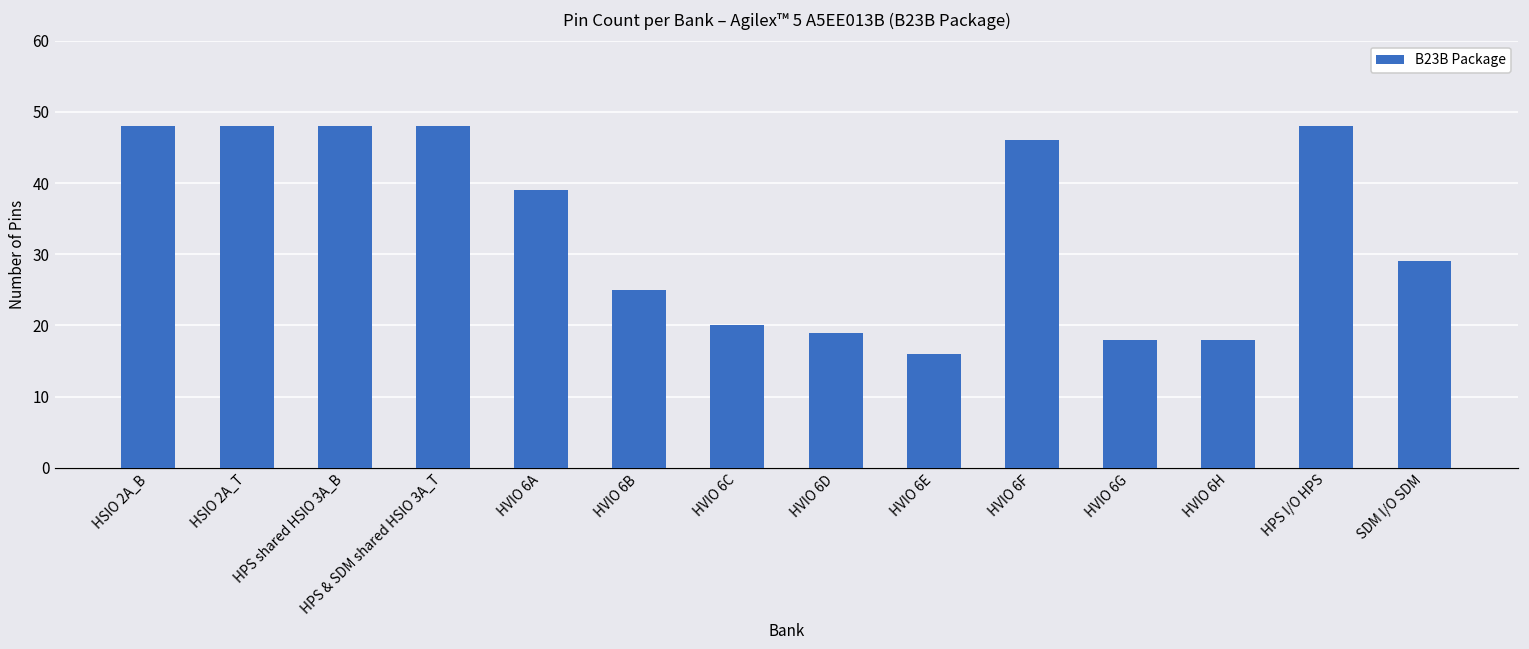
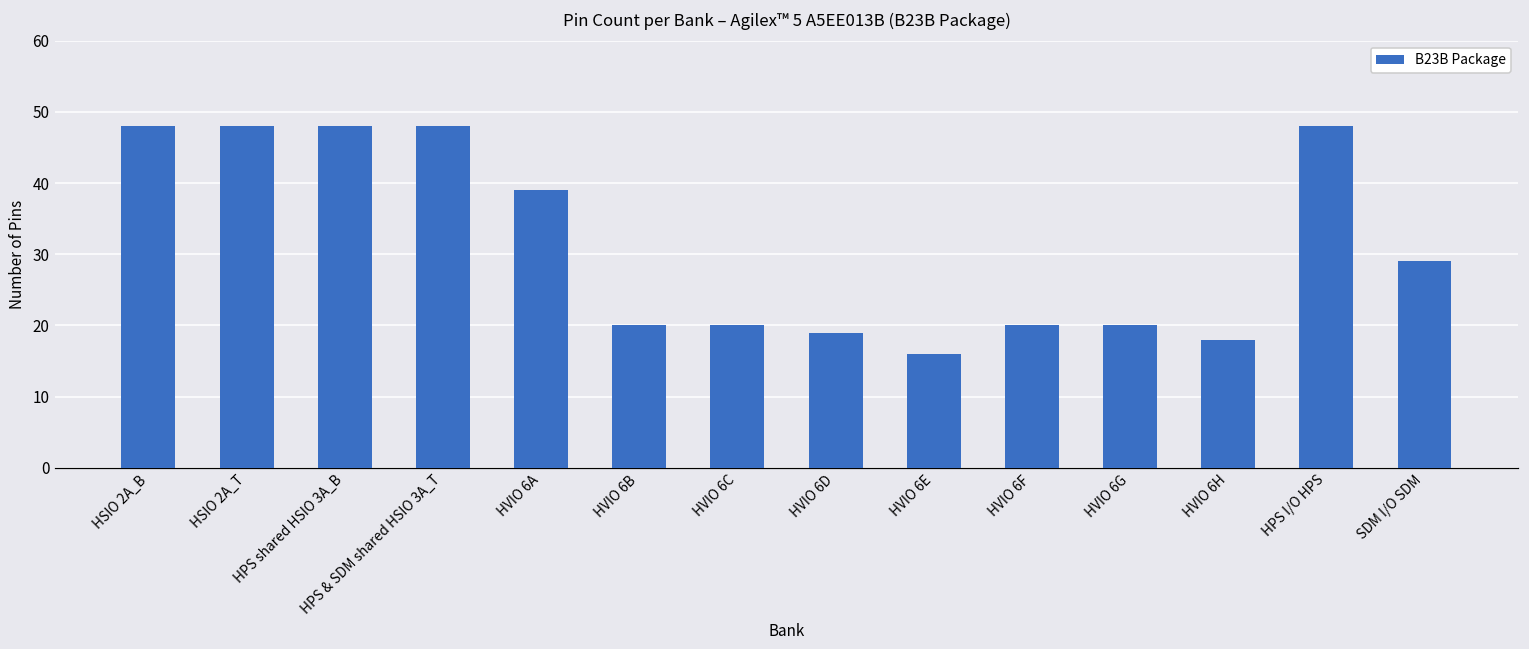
HVIO 6B: 25 -> 20
HVIO 6F: 46 -> 20
HVIO 6G: 18 -> 20
